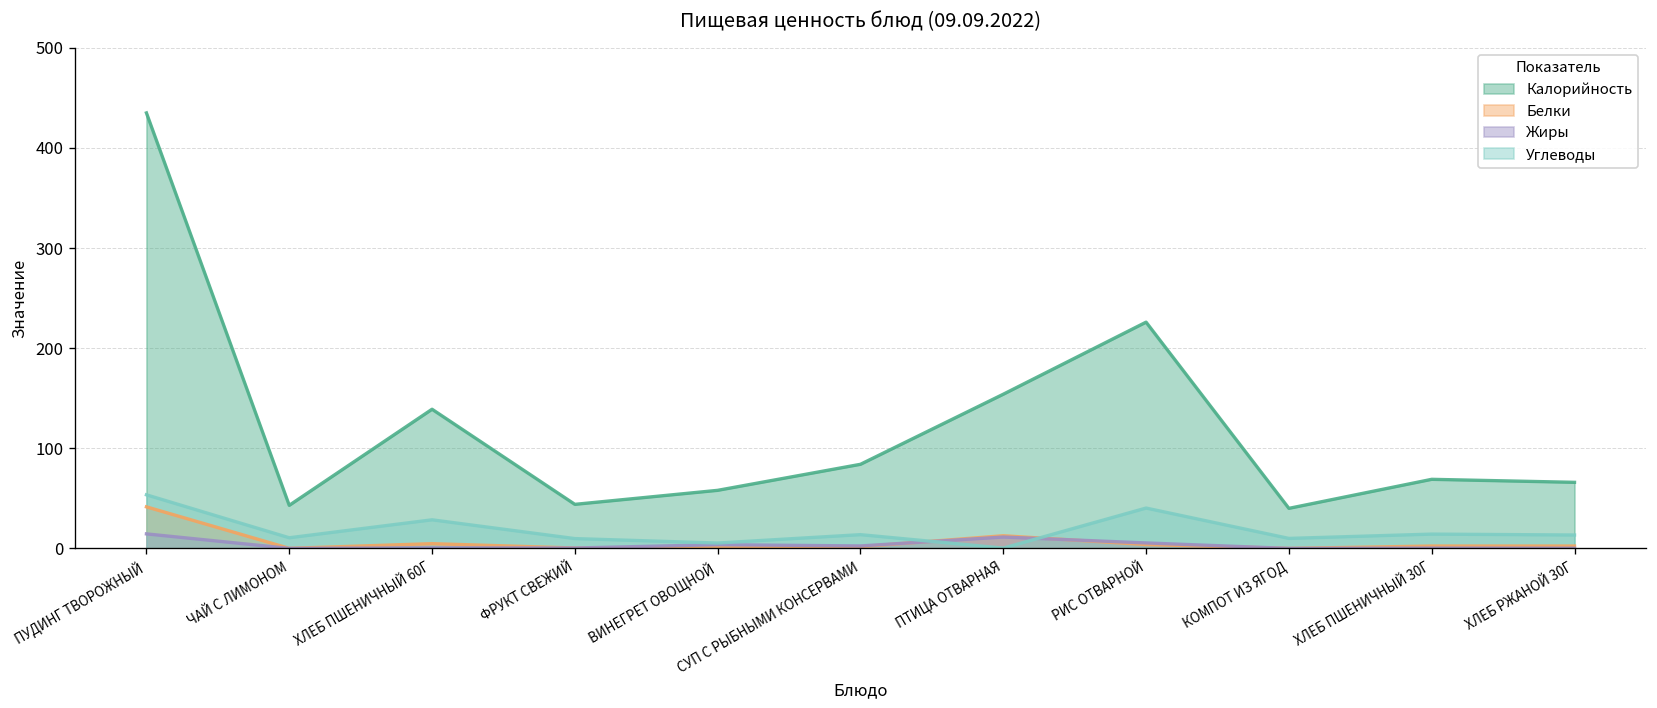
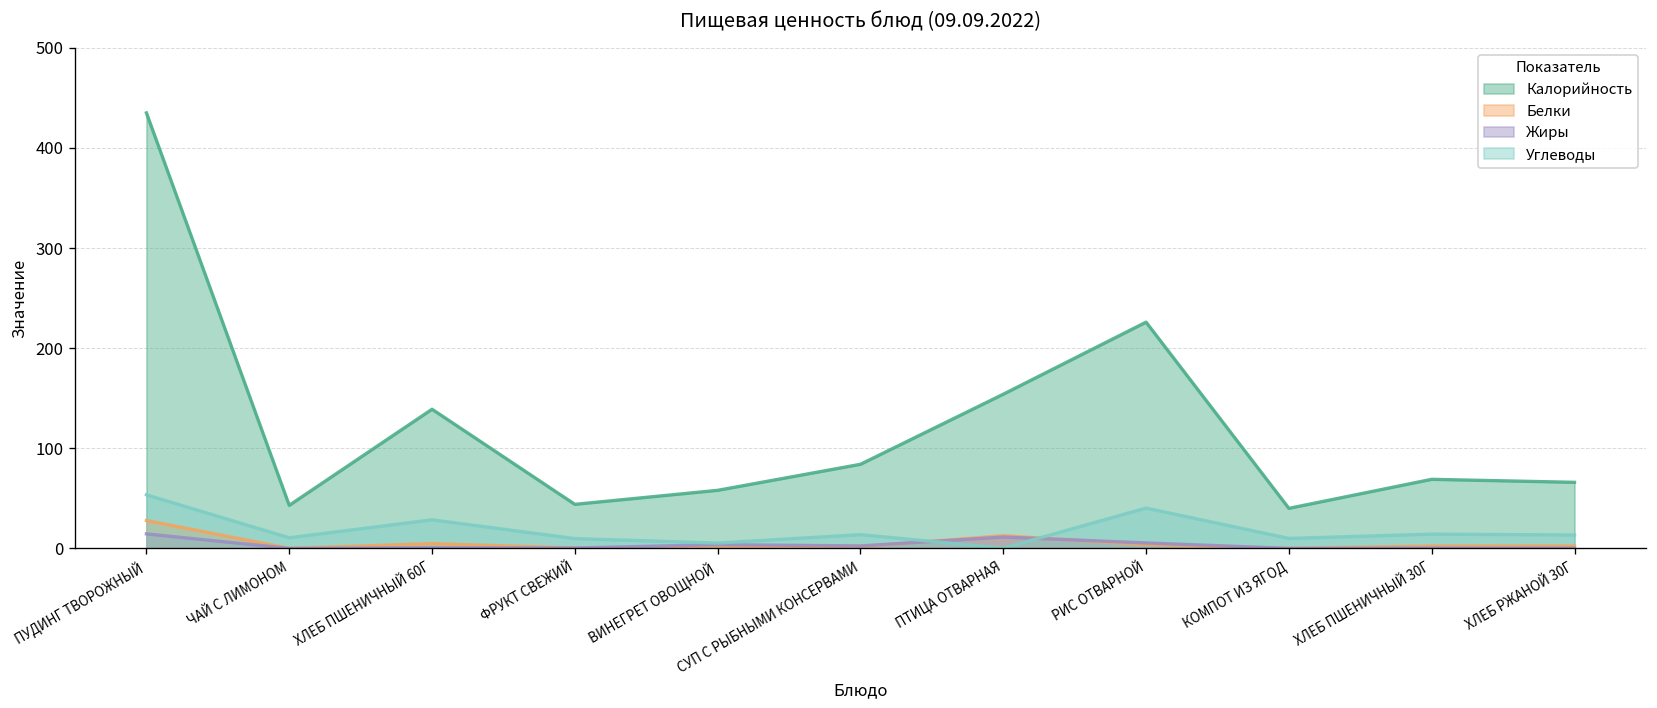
Белки, ПУДИНГ ТВОРОЖНЫЙ: 40 -> 30
